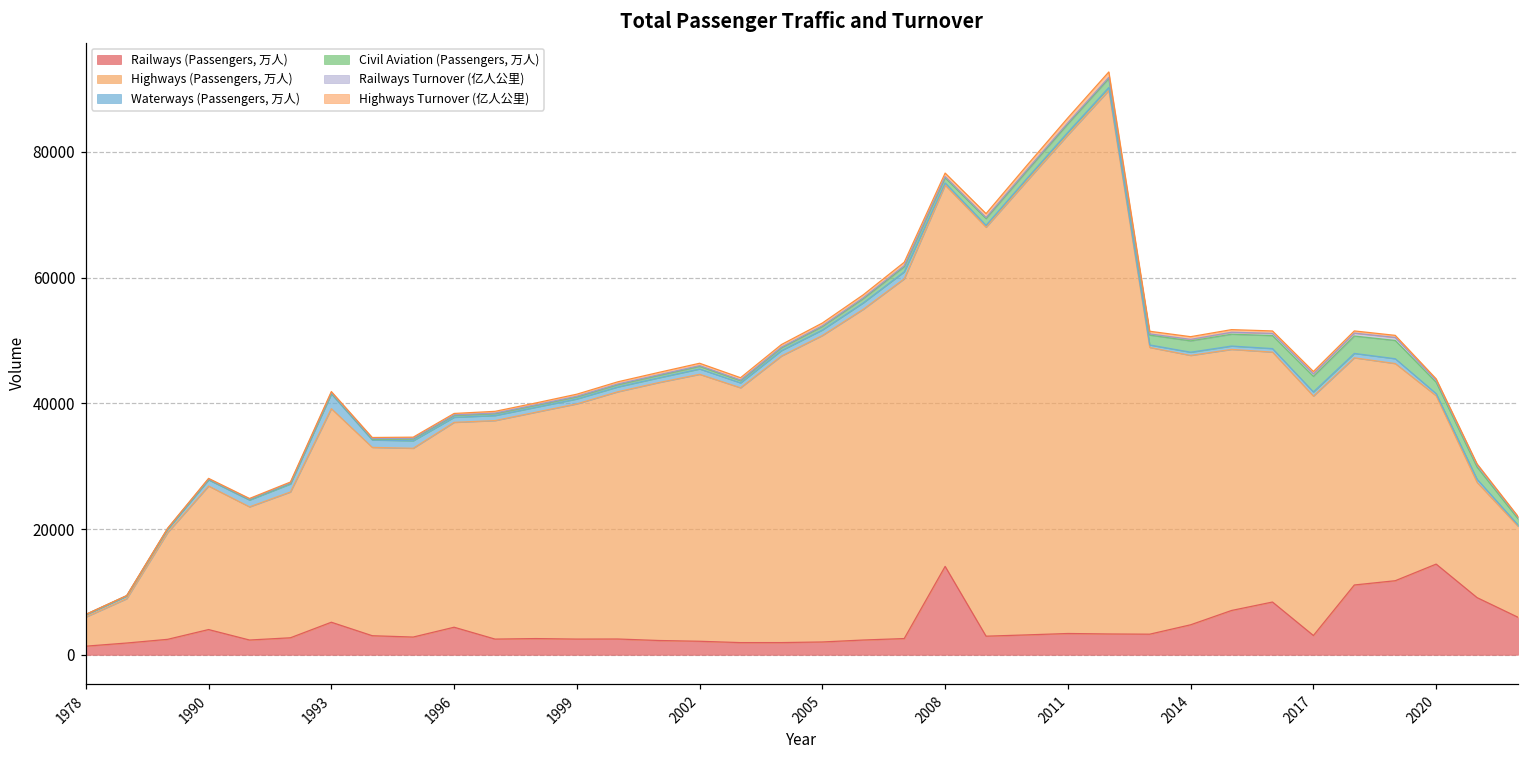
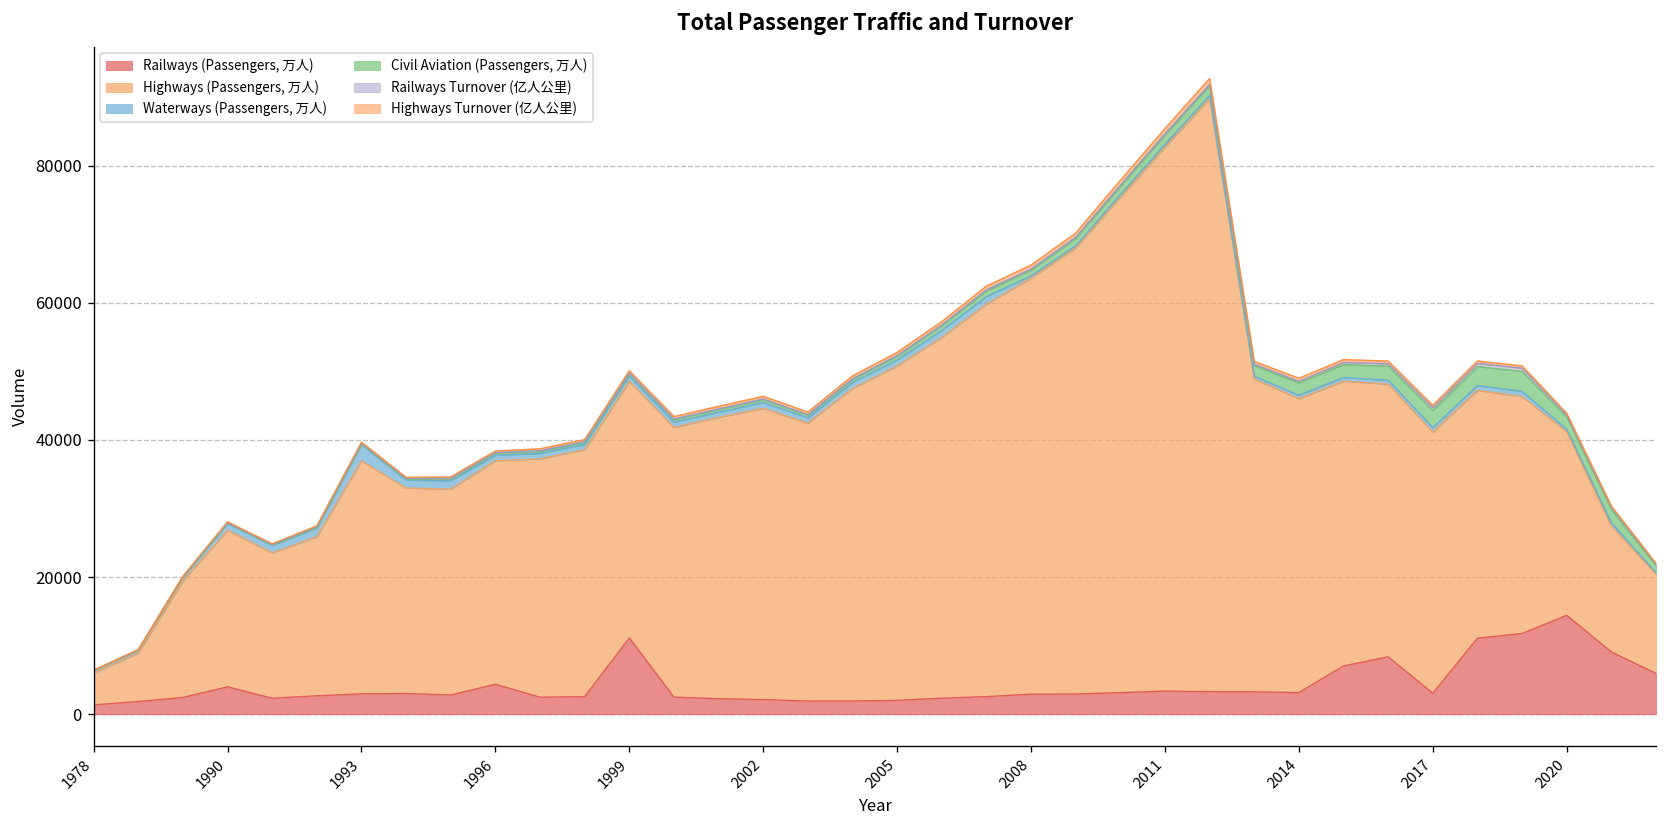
Railways (Passengers, 万人), 1993: 5000 -> 3000
Railways (Passengers, 万人), 1999: 2000 -> 11000
Railways (Passengers, 万人), 2008: 14000 -> 3000
Railways (Passengers, 万人), 2014: 5000 -> 3000
